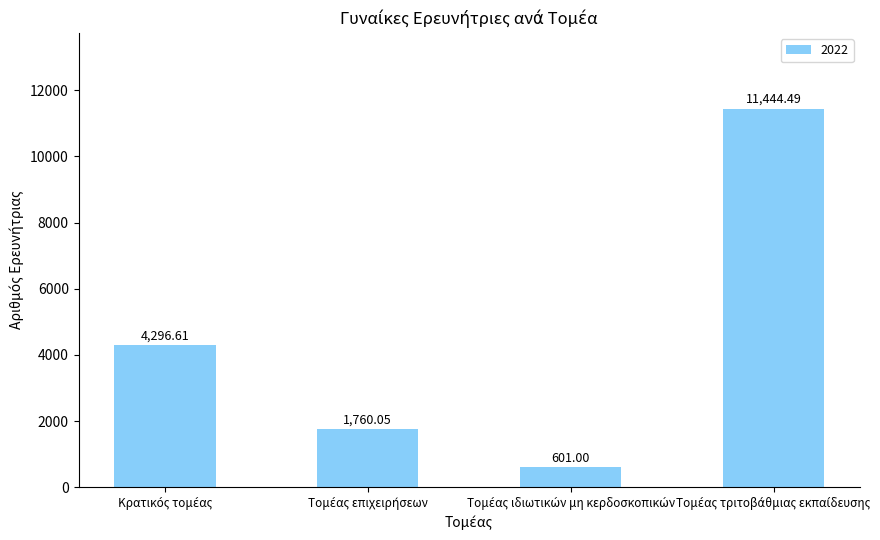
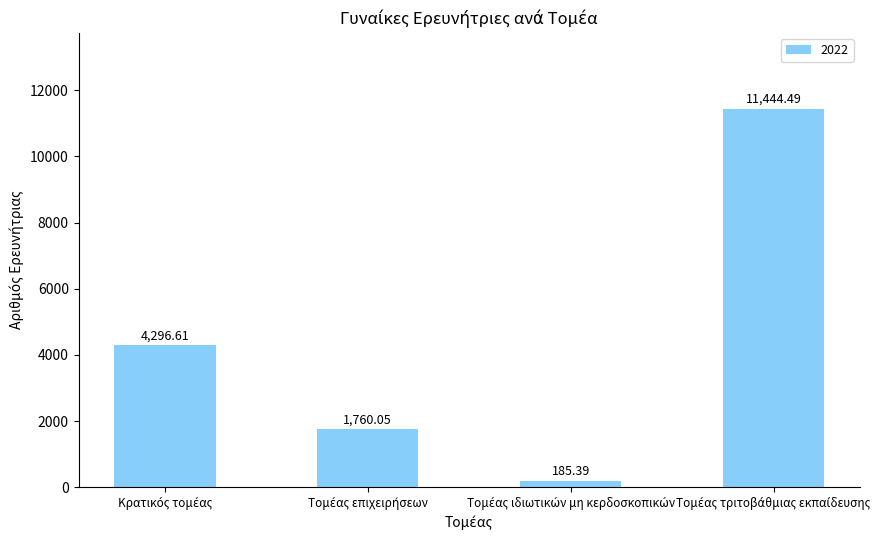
Τομέας ιδιωτικών μη κερδοσκοπικών: 601.00 -> 185.39
